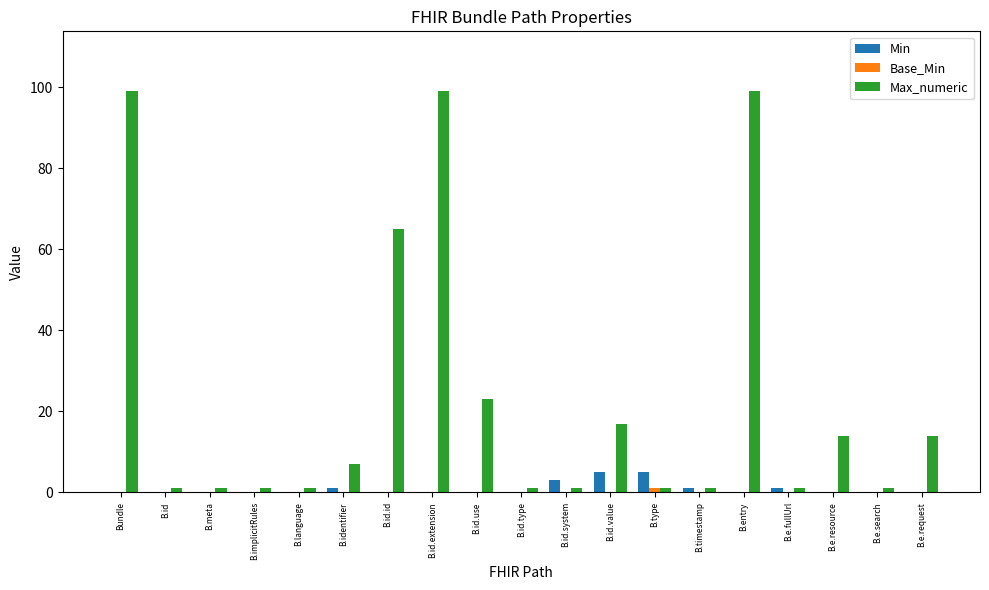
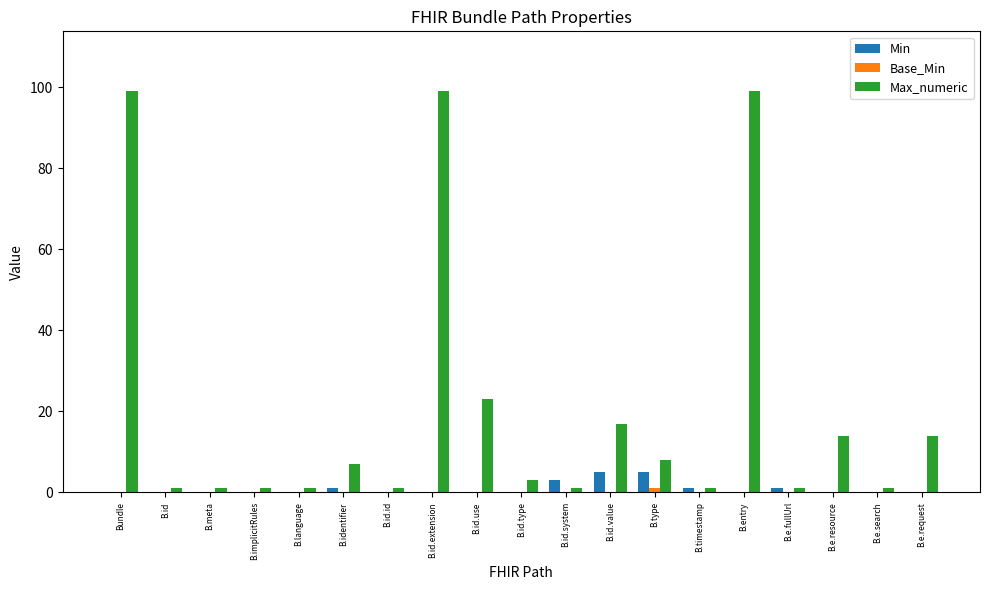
Max_numeric, B.id.id: 65 -> 1
Max_numeric, B.id.type: 1 -> 3
Max_numeric, B.type: 1 -> 8
